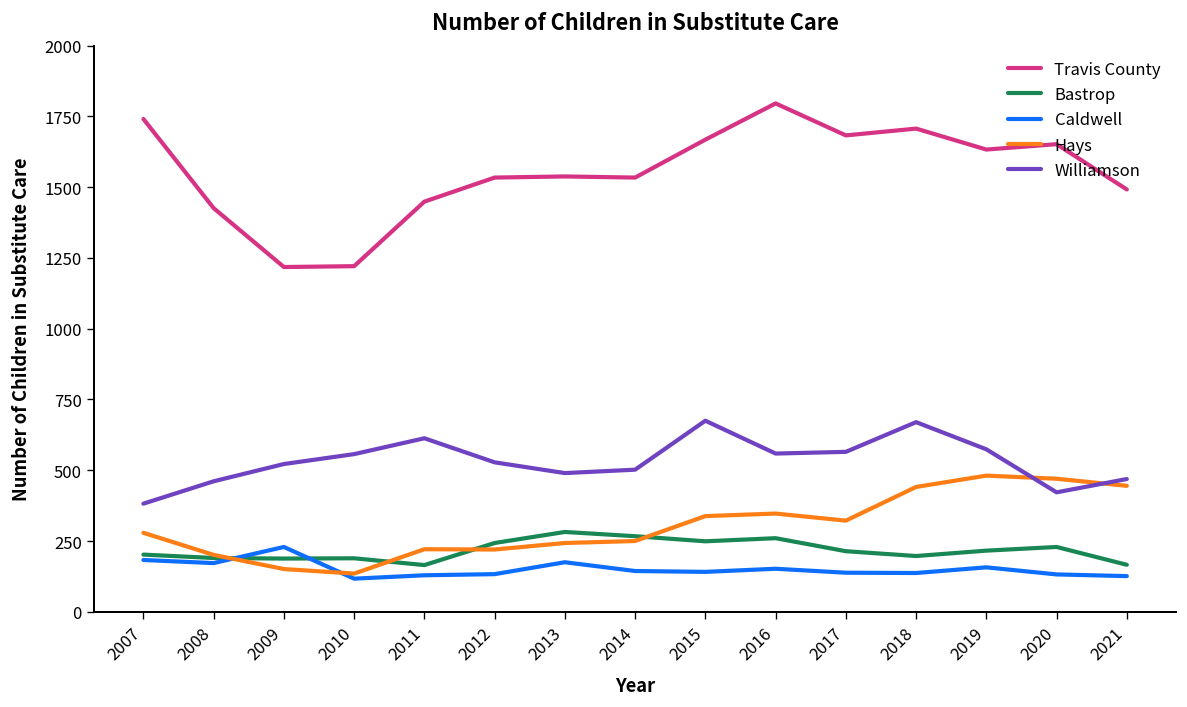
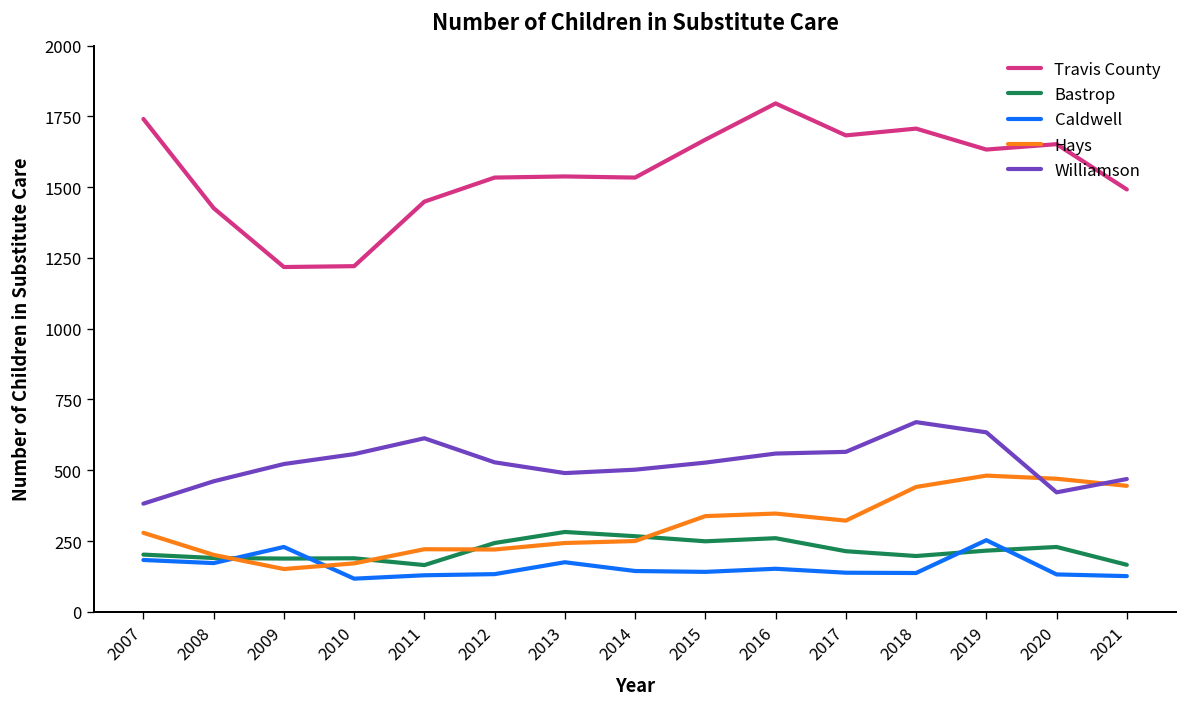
Hays, 2010: 140 -> 170
Williamson, 2015: 680 -> 530
Caldwell, 2019: 160 -> 250
Williamson, 2019: 570 -> 630
